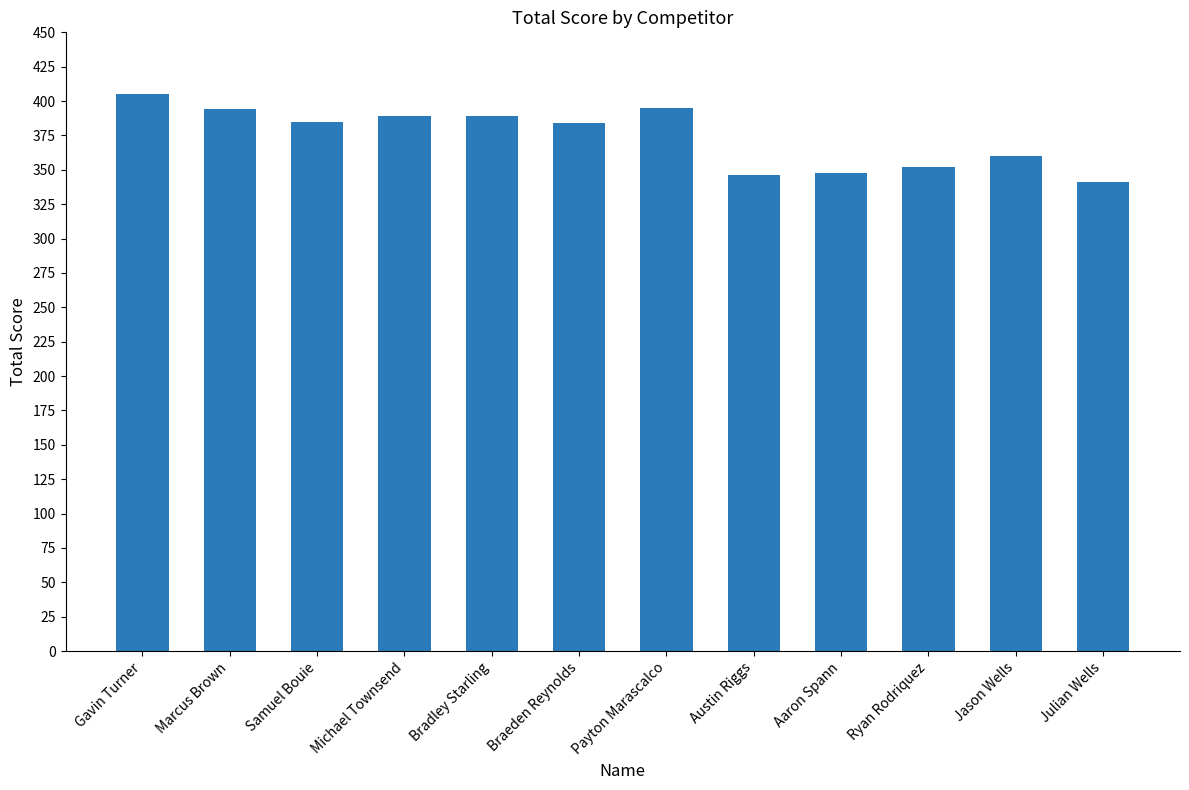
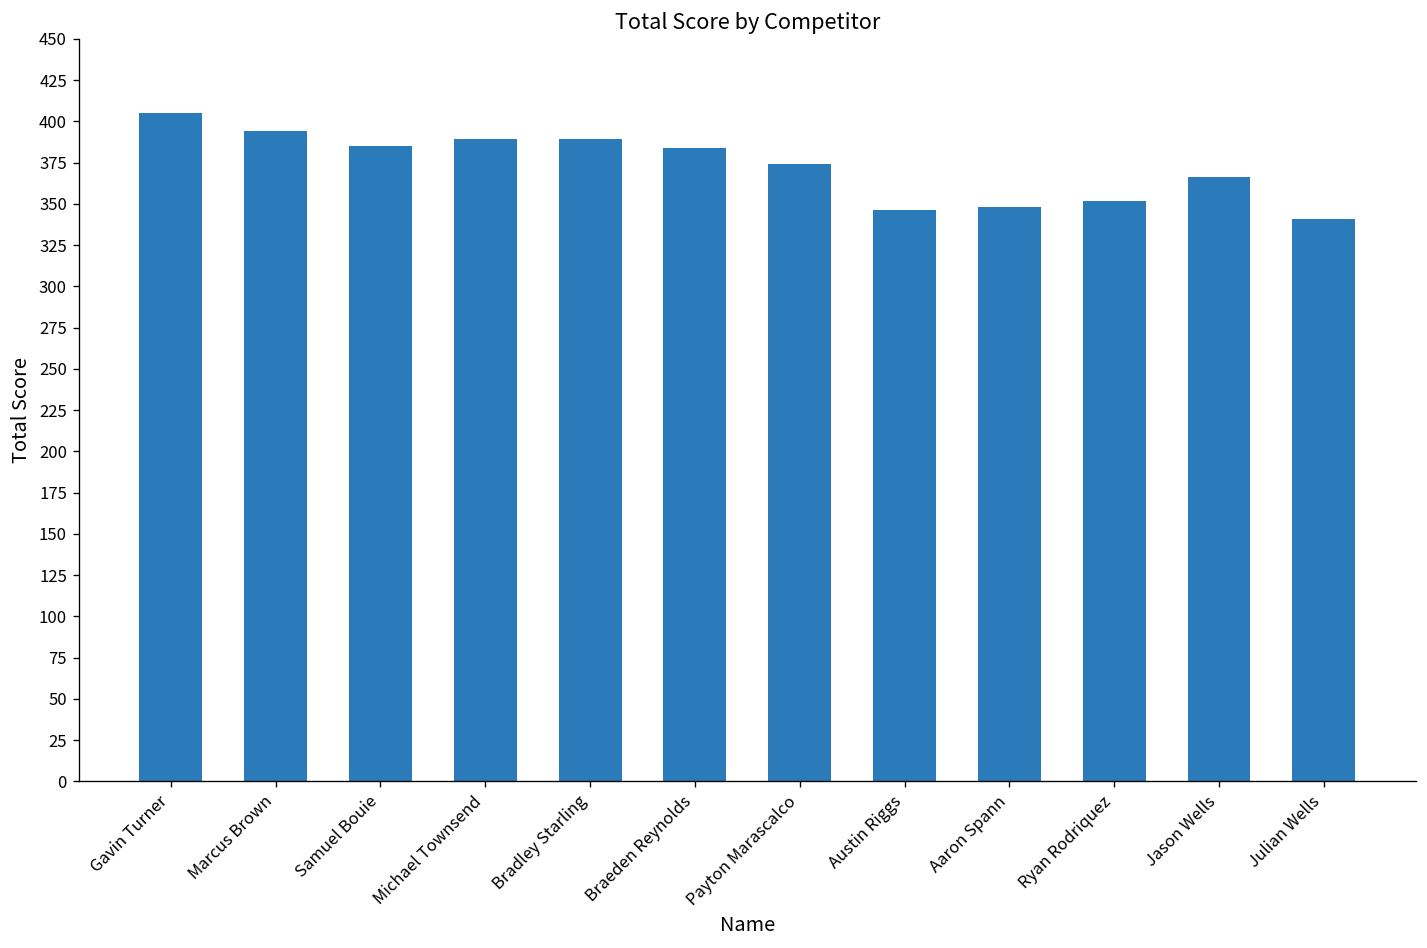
Payton Marascalco: 395 -> 374
Jason Wells: 360 -> 366
